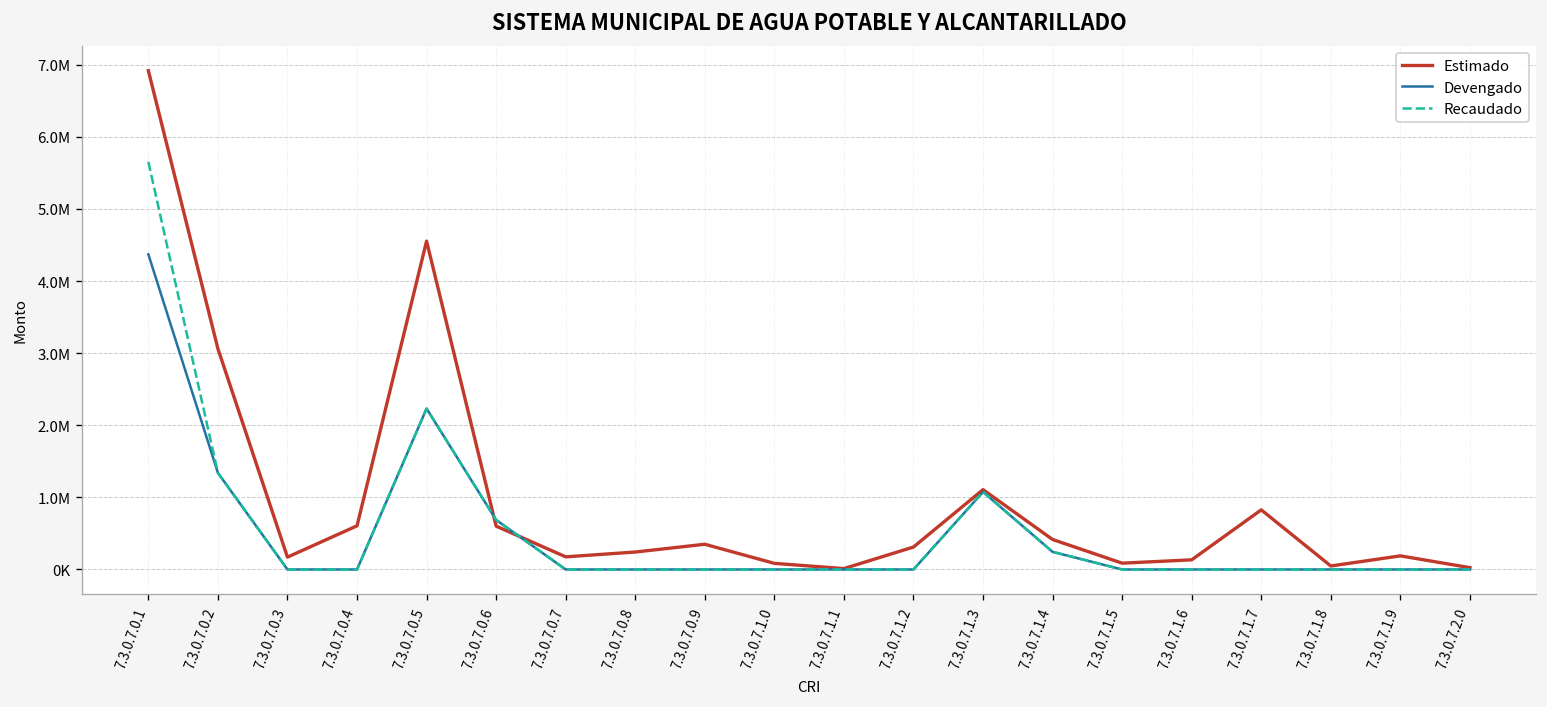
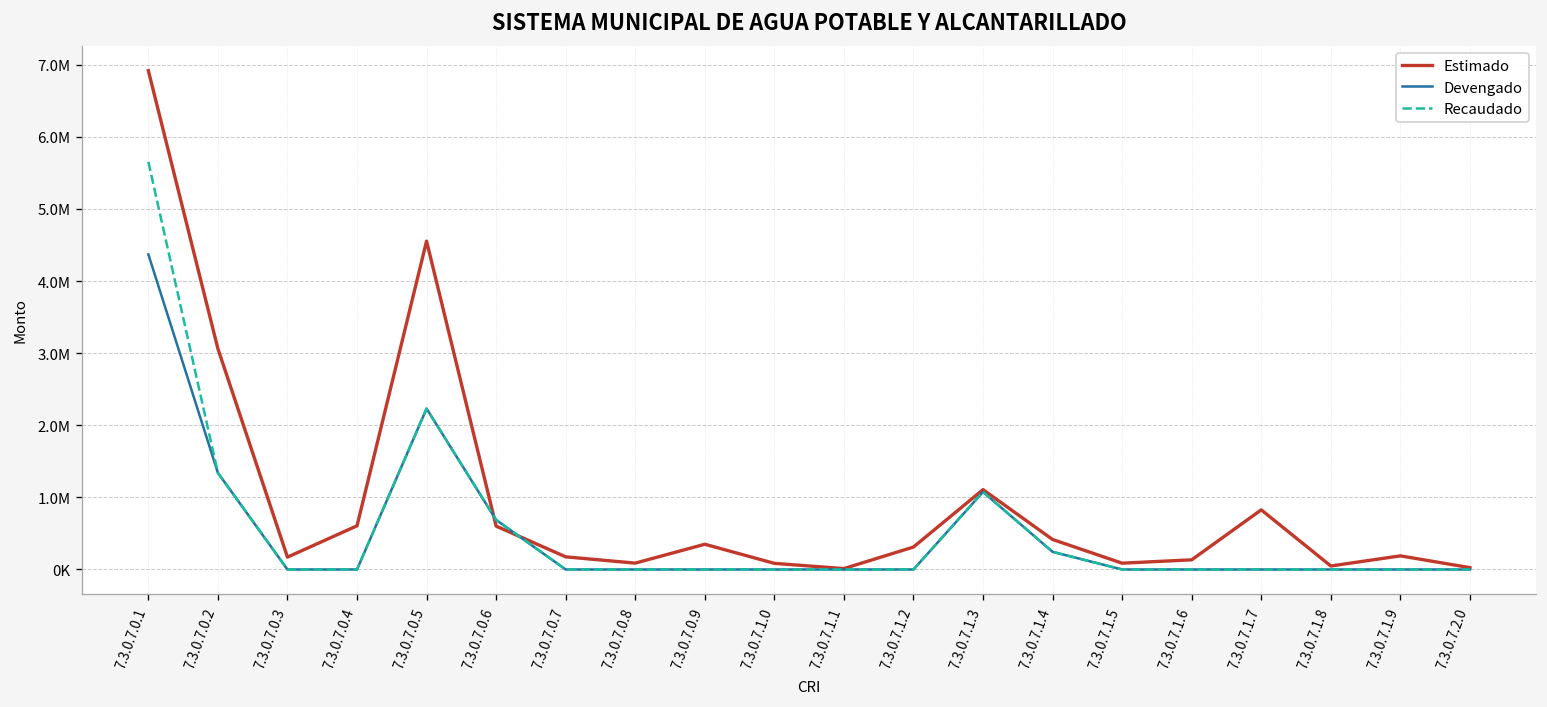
Estimado, 7.3.0.7.0.8: 200000 -> 100000
